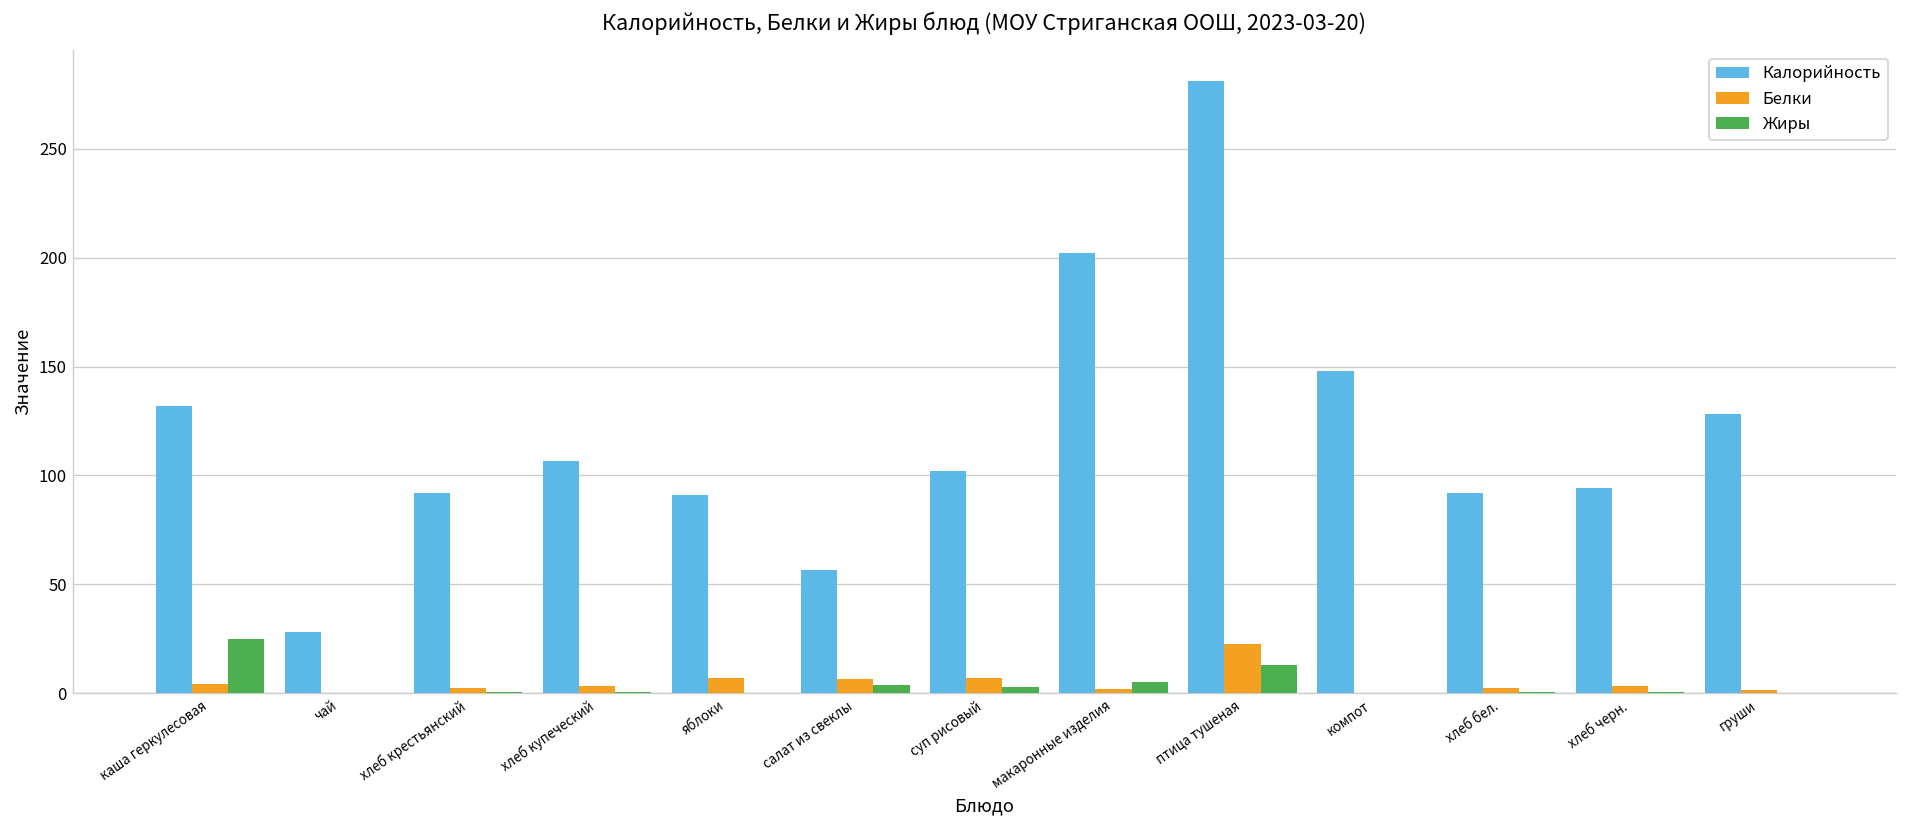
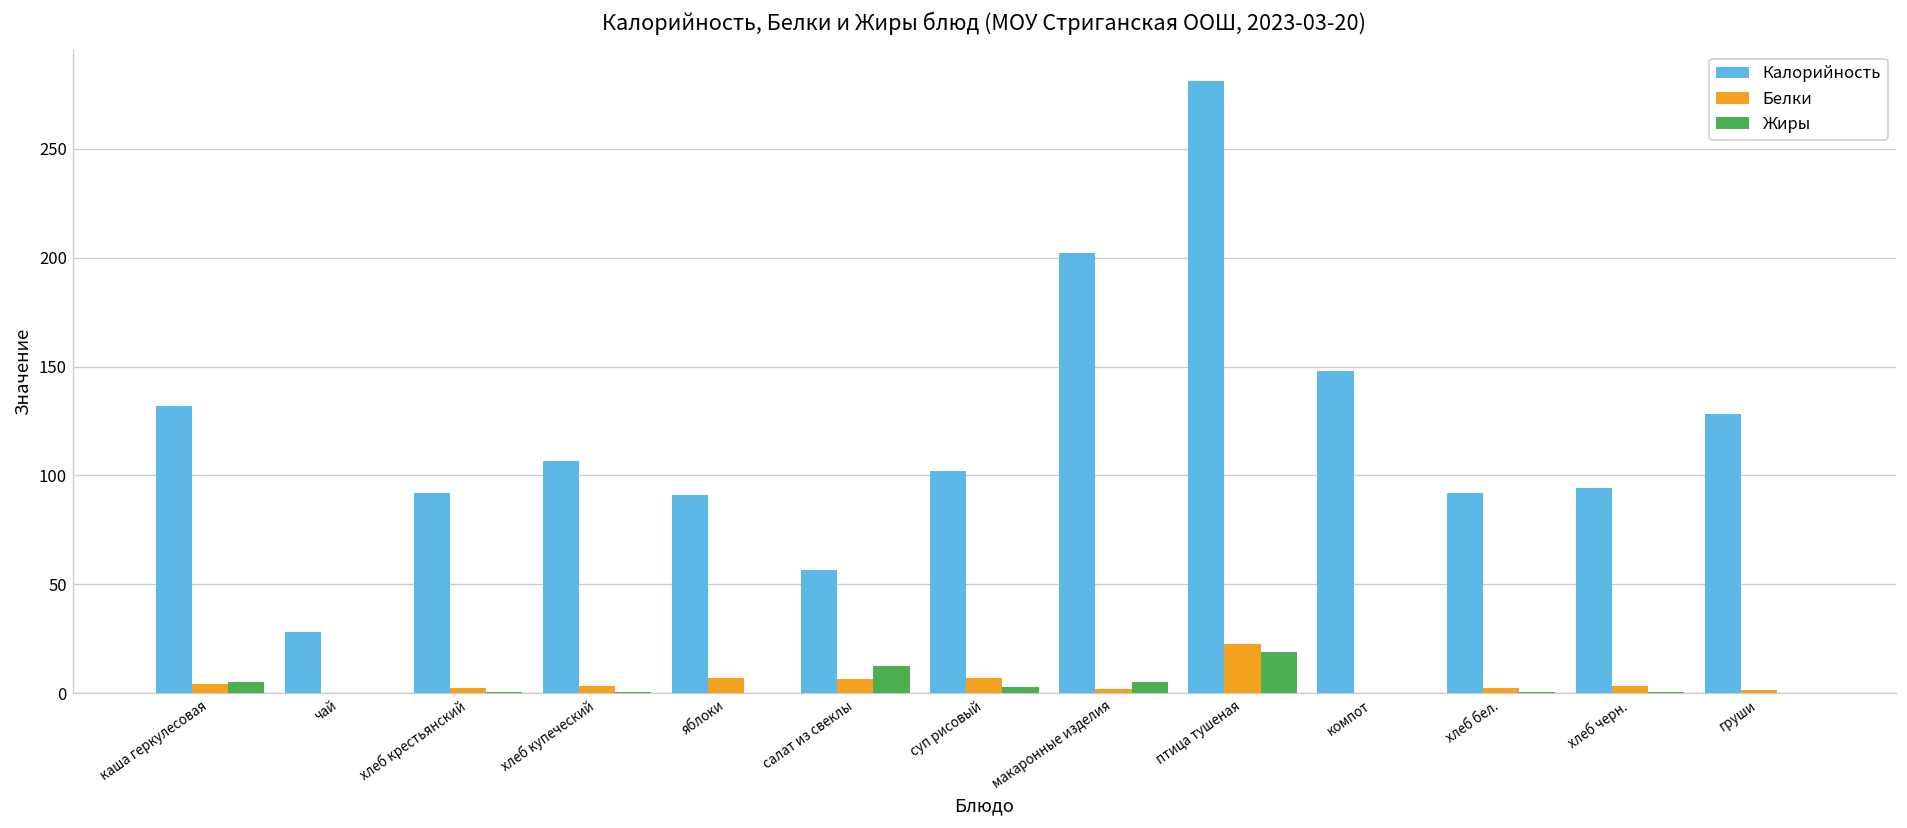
Жиры, каша геркулесовая: 25 -> 5
Жиры, салат из свеклы: 4 -> 13
Жиры, птица тушеная: 13 -> 19
